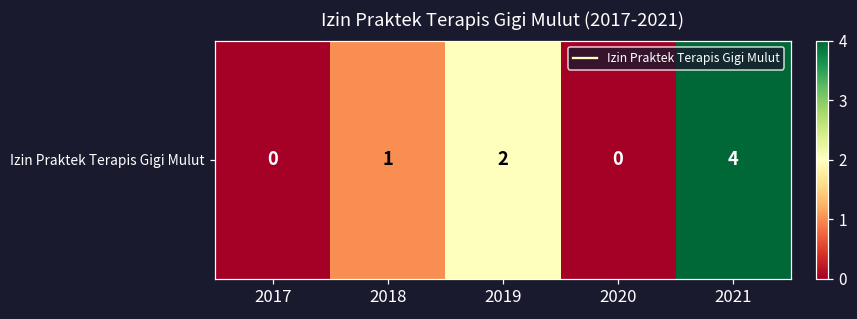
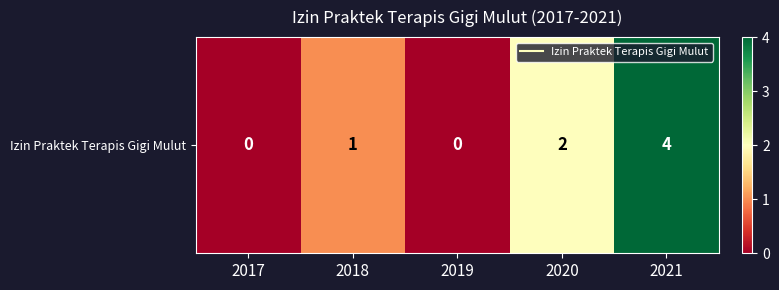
Izin Praktek Terapis Gigi Mulut, 2019: 2 -> 0
Izin Praktek Terapis Gigi Mulut, 2020: 0 -> 2
